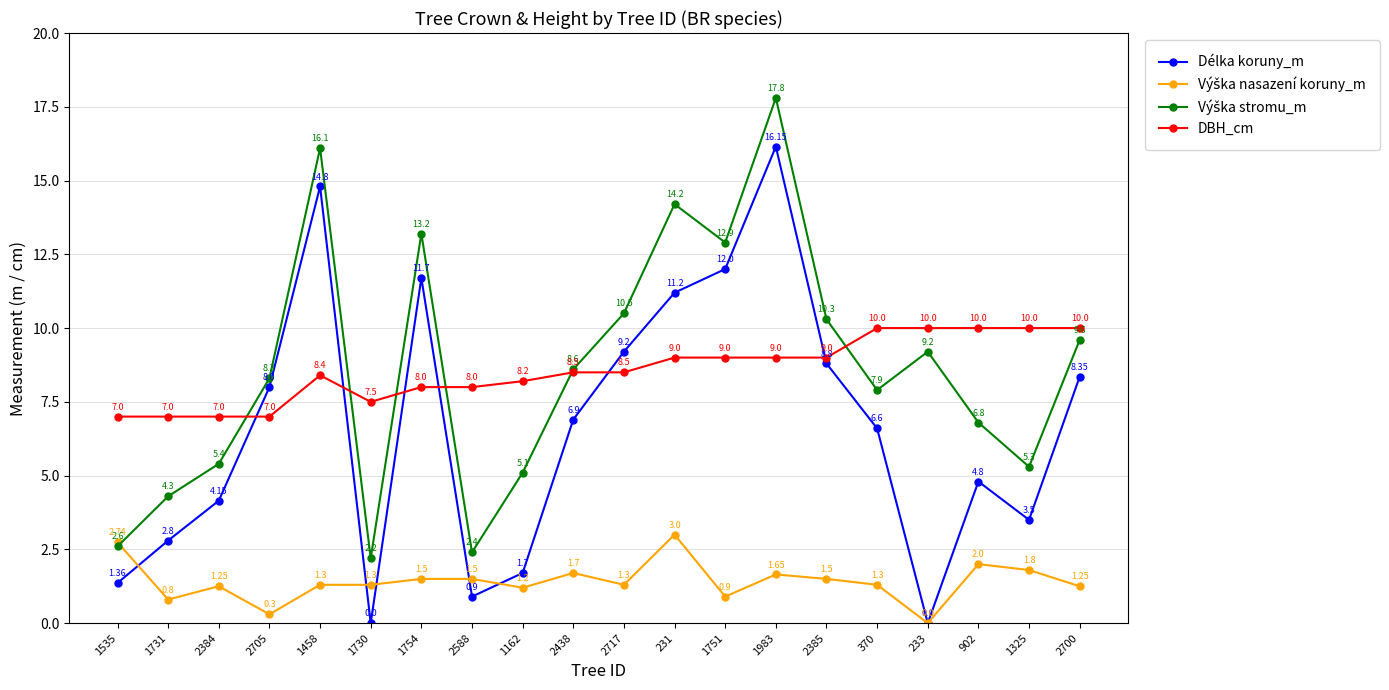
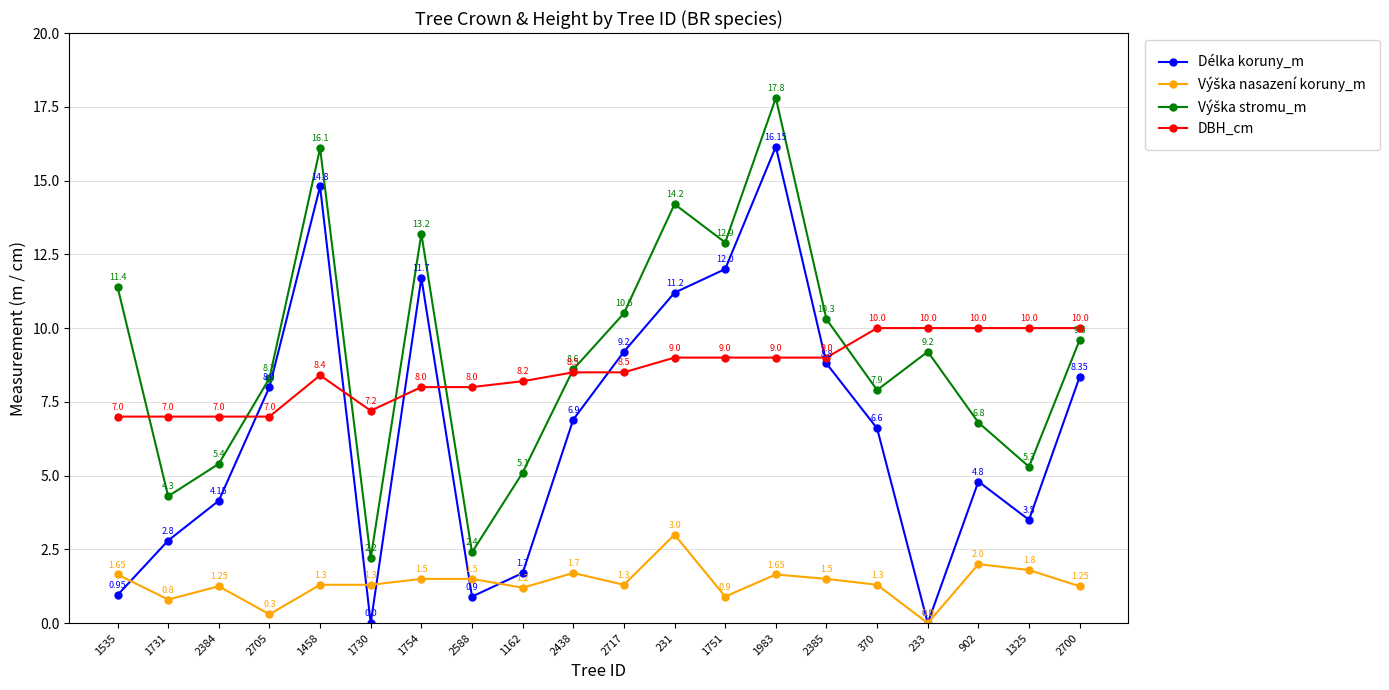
Délka koruny_m, 1535: 1.36 -> 0.95
Výška nasazení koruny_m, 1535: 2.74 -> 1.65
Výška stromu_m, 1535: 2.6 -> 11.4
DBH_cm, 1730: 7.5 -> 7.2
